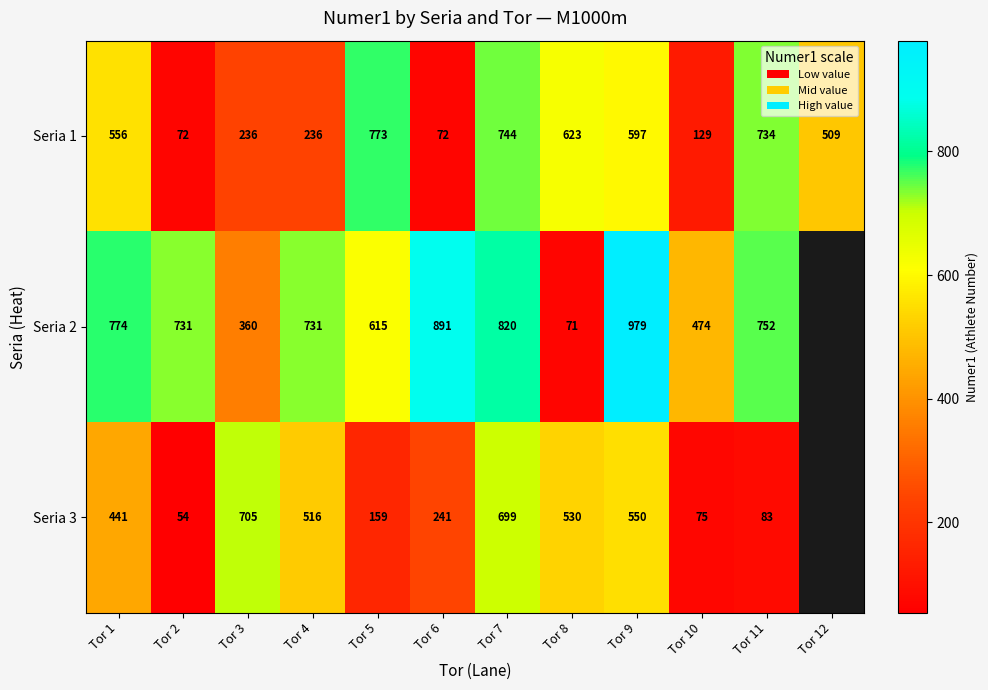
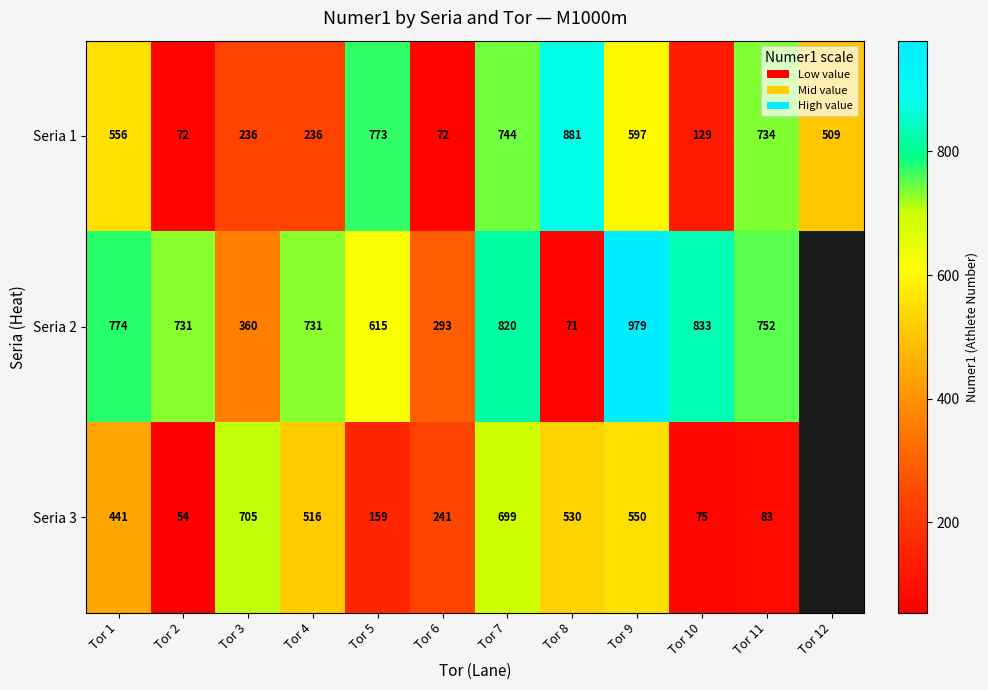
Seria 1, Tor 8: 623 -> 881
Seria 2, Tor 6: 891 -> 293
Seria 2, Tor 10: 474 -> 833
